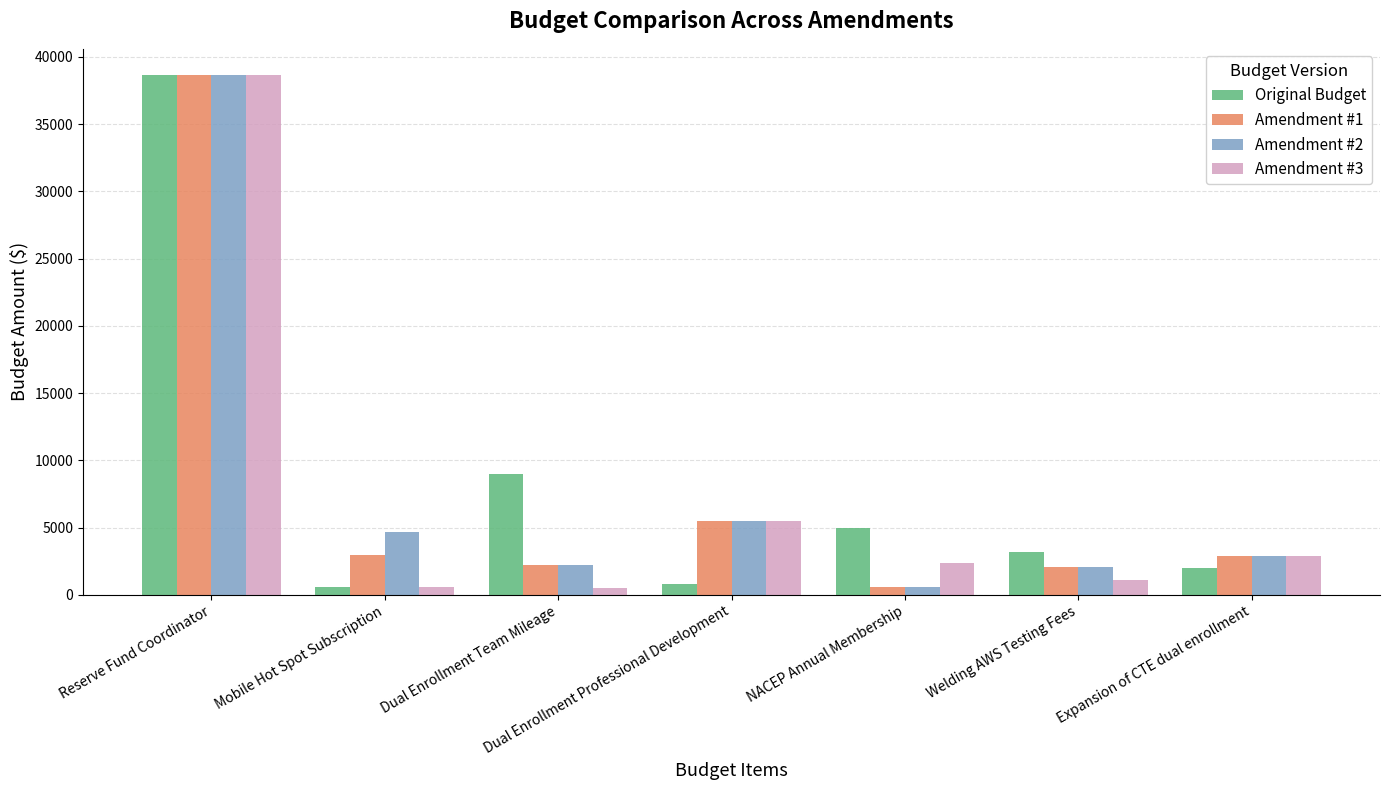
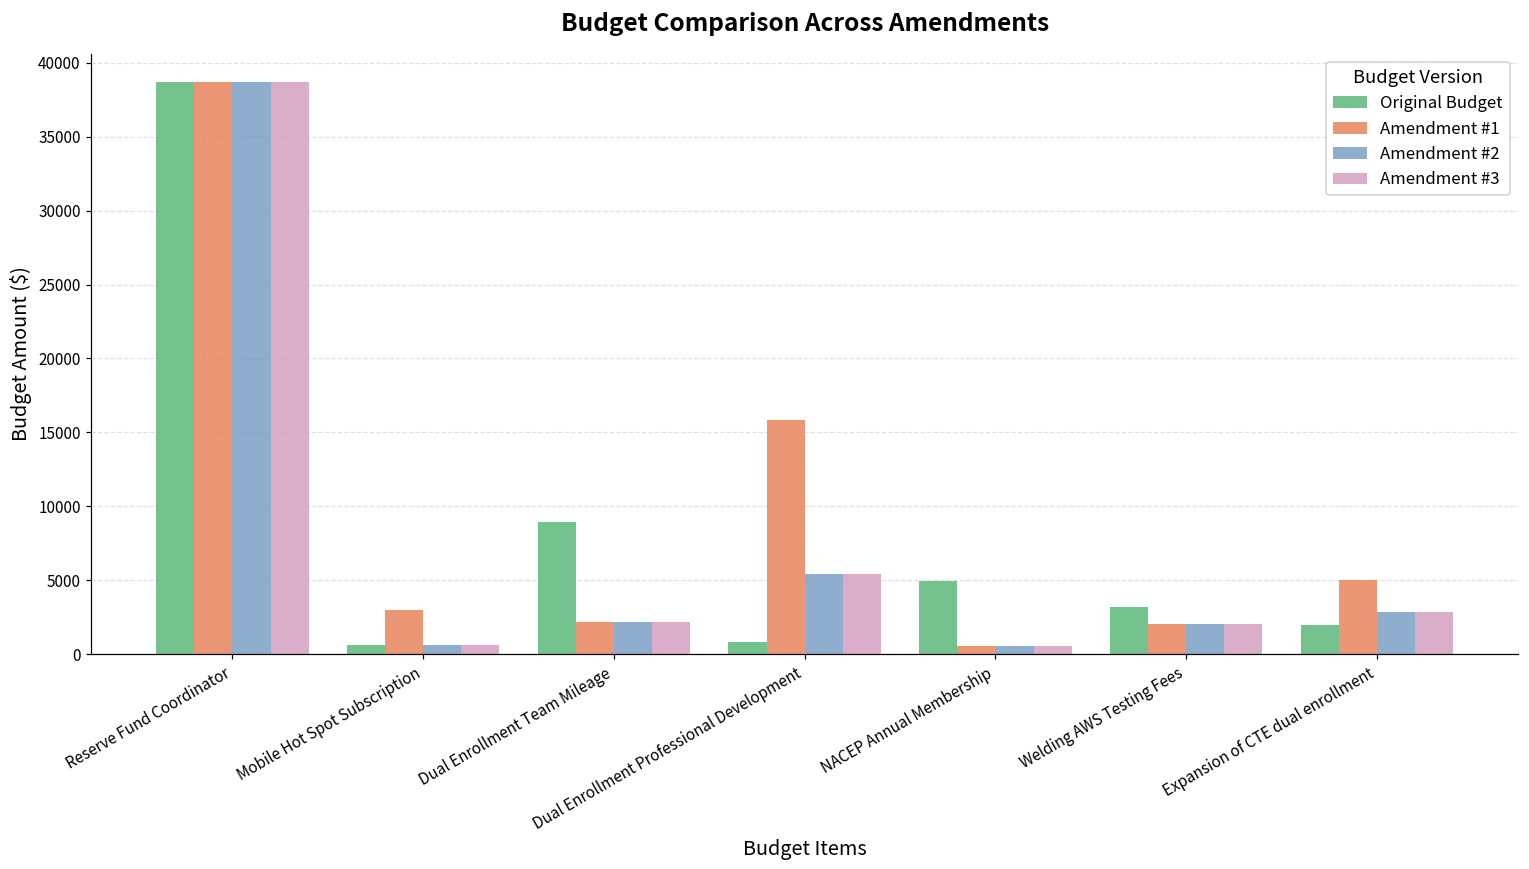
Amendment #2, Mobile Hot Spot Subscription: 4700 -> 600
Amendment #3, Dual Enrollment Team Mileage: 500 -> 2200
Amendment #1, Dual Enrollment Professional Development: 5500 -> 15800
Amendment #3, NACEP Annual Membership: 2300 -> 600
Amendment #3, Welding AWS Testing Fees: 1100 -> 2000
Amendment #1, Expansion of CTE dual enrollment: 2900 -> 5000
